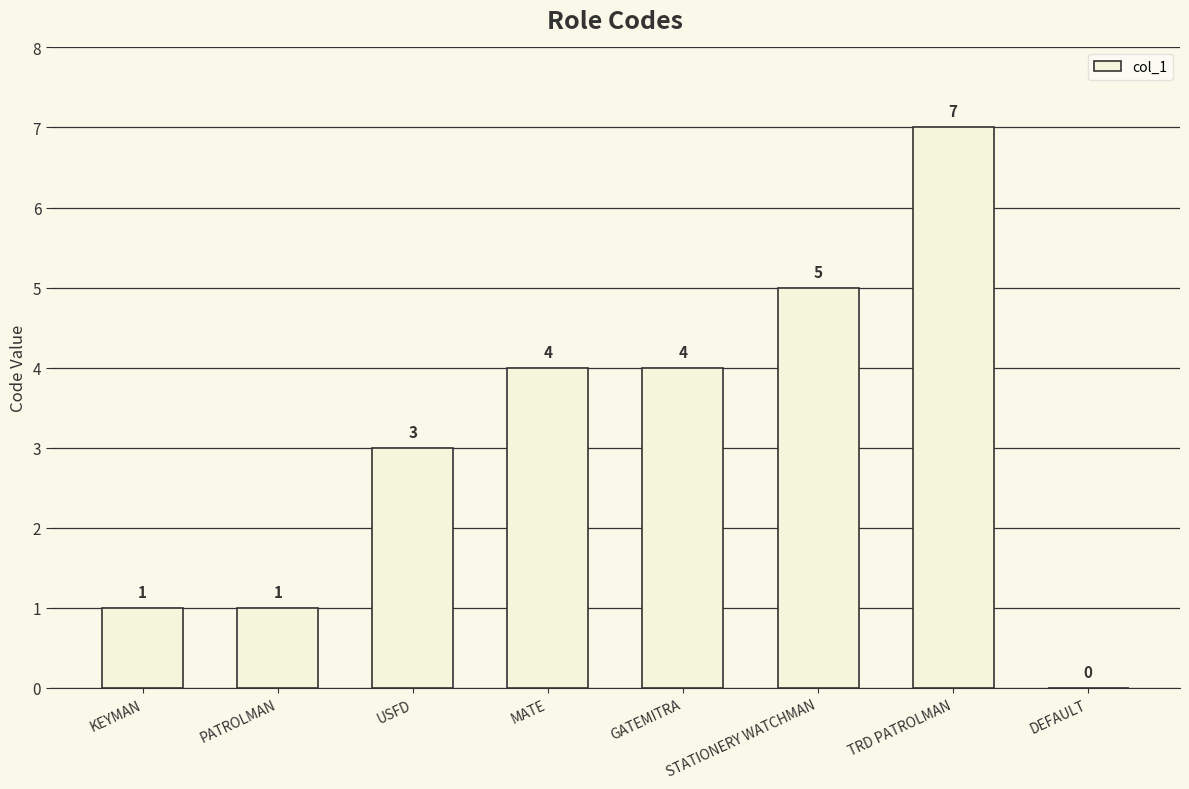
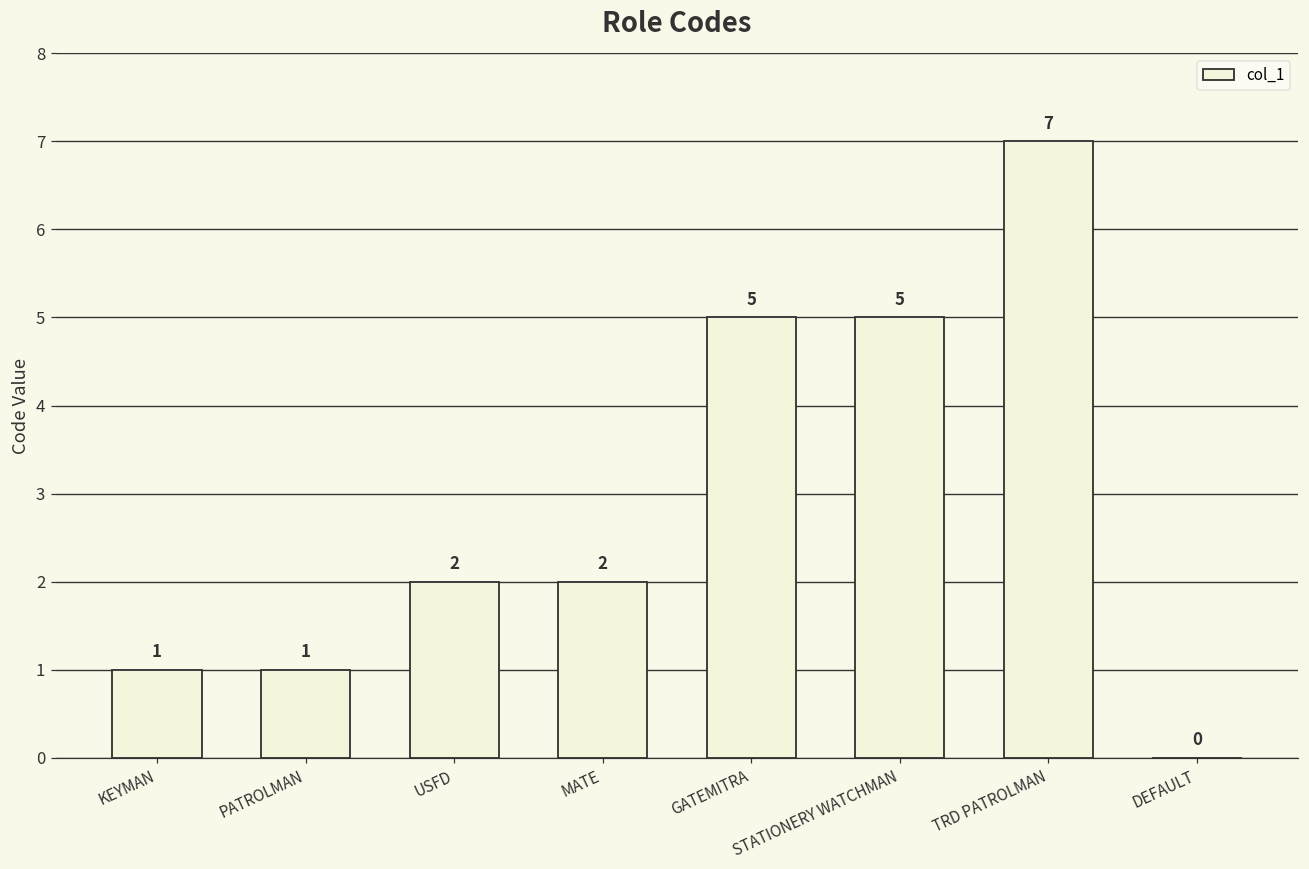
USFD: 3 -> 2
MATE: 4 -> 2
GATEMITRA: 4 -> 5
